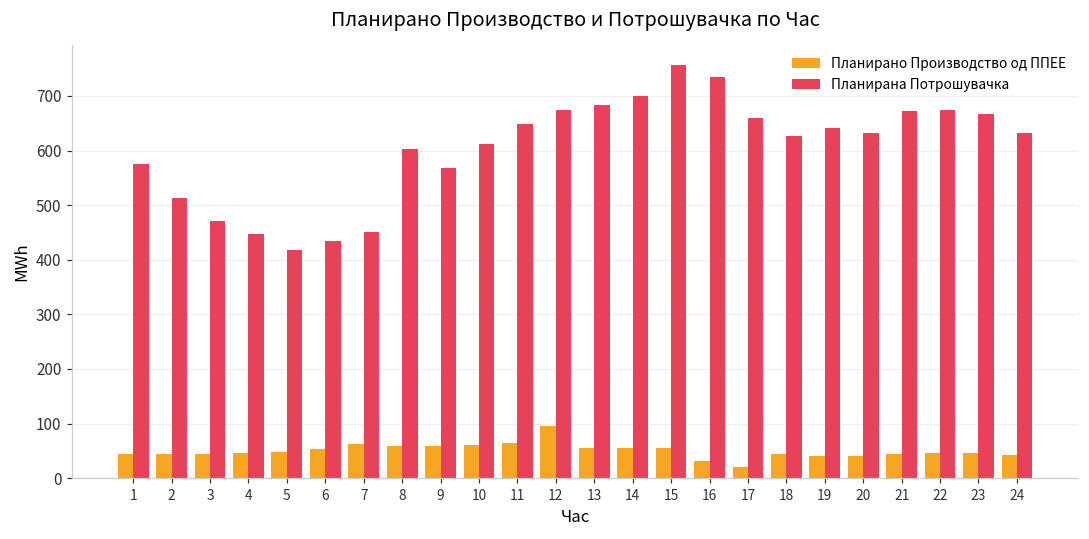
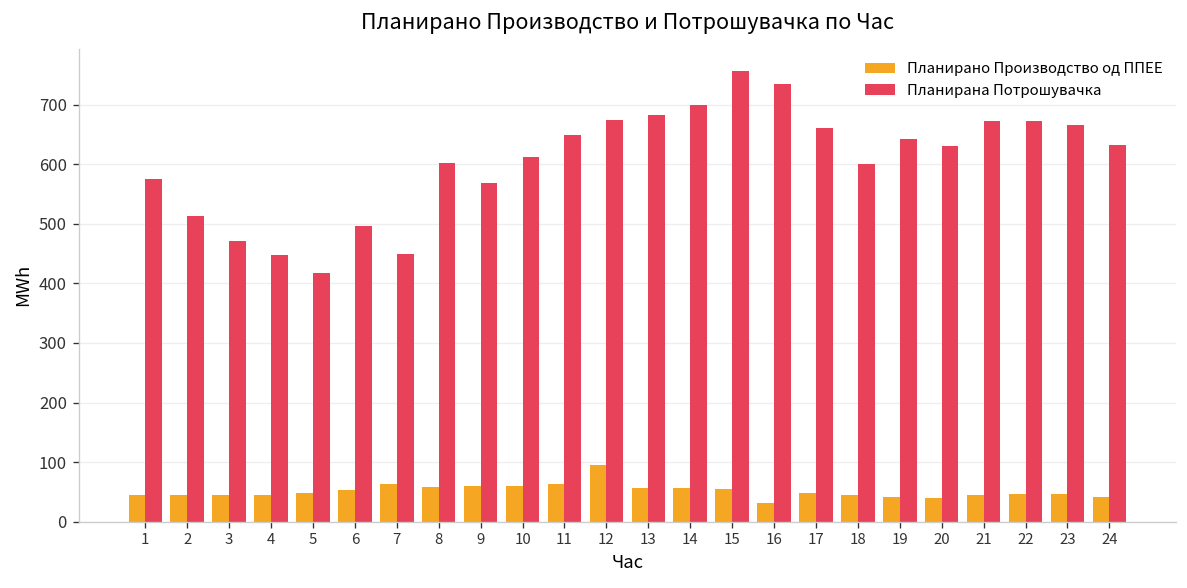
Планирана Потрошувачка, 6: 430 -> 500
Планирано Производство од ППЕЕ, 17: 20 -> 50
Планирана Потрошувачка, 18: 630 -> 600
